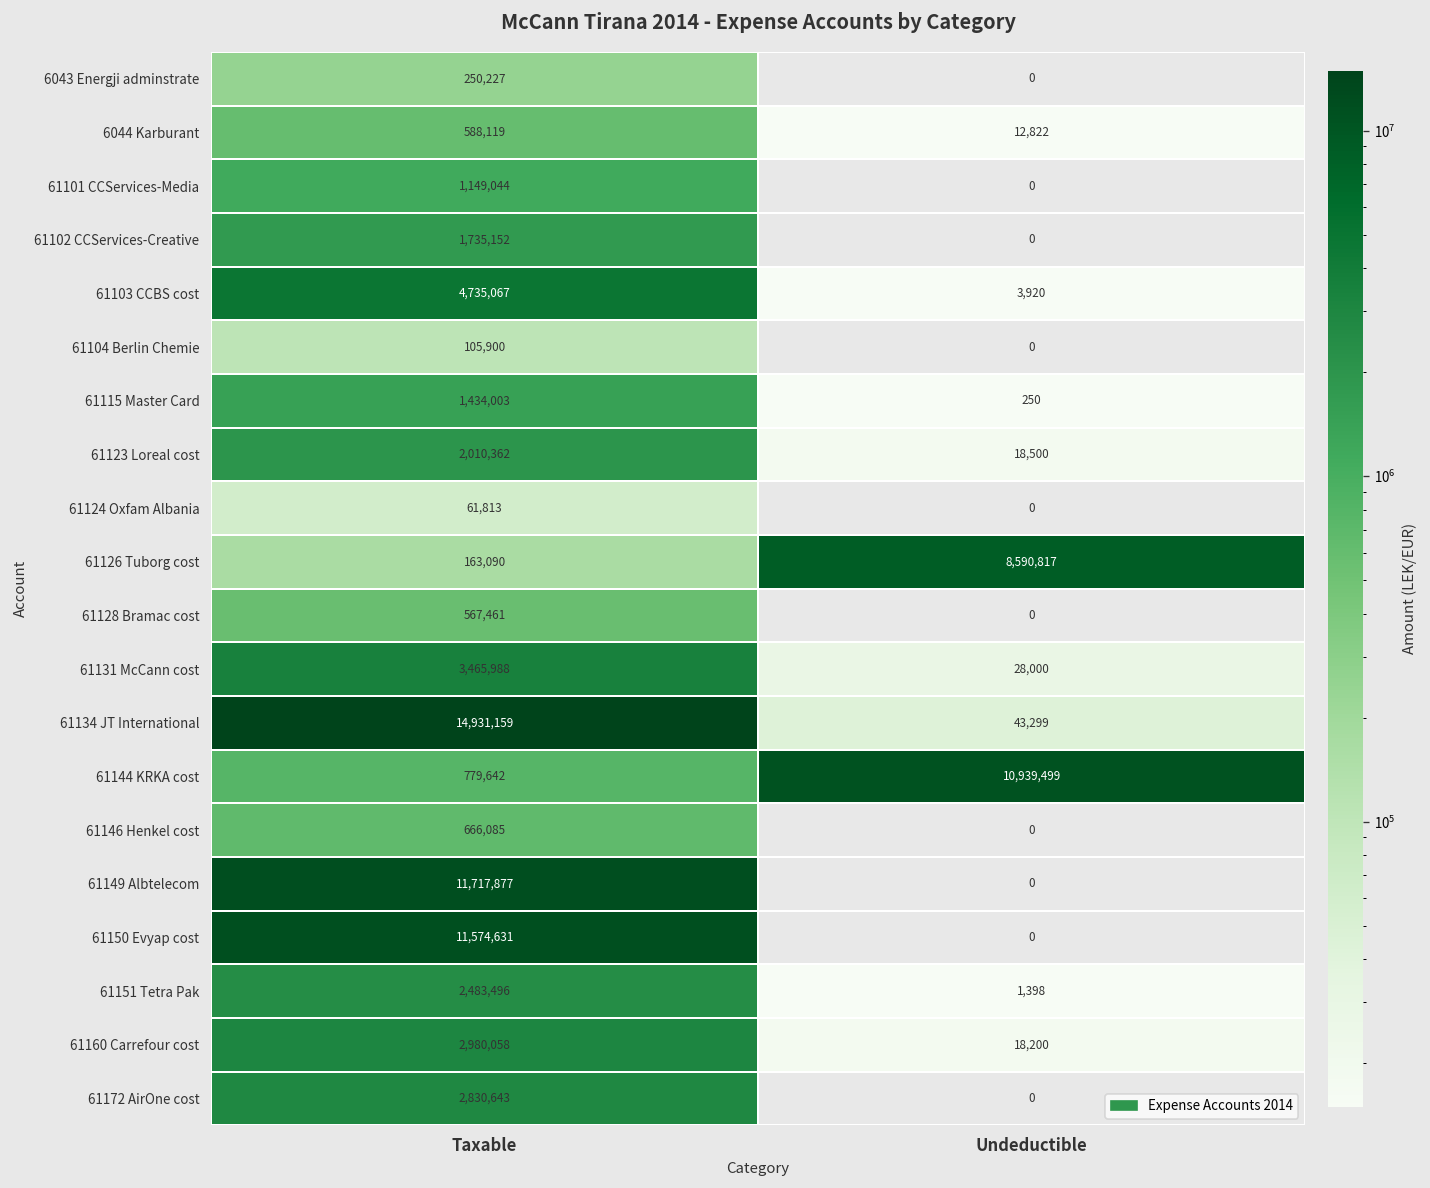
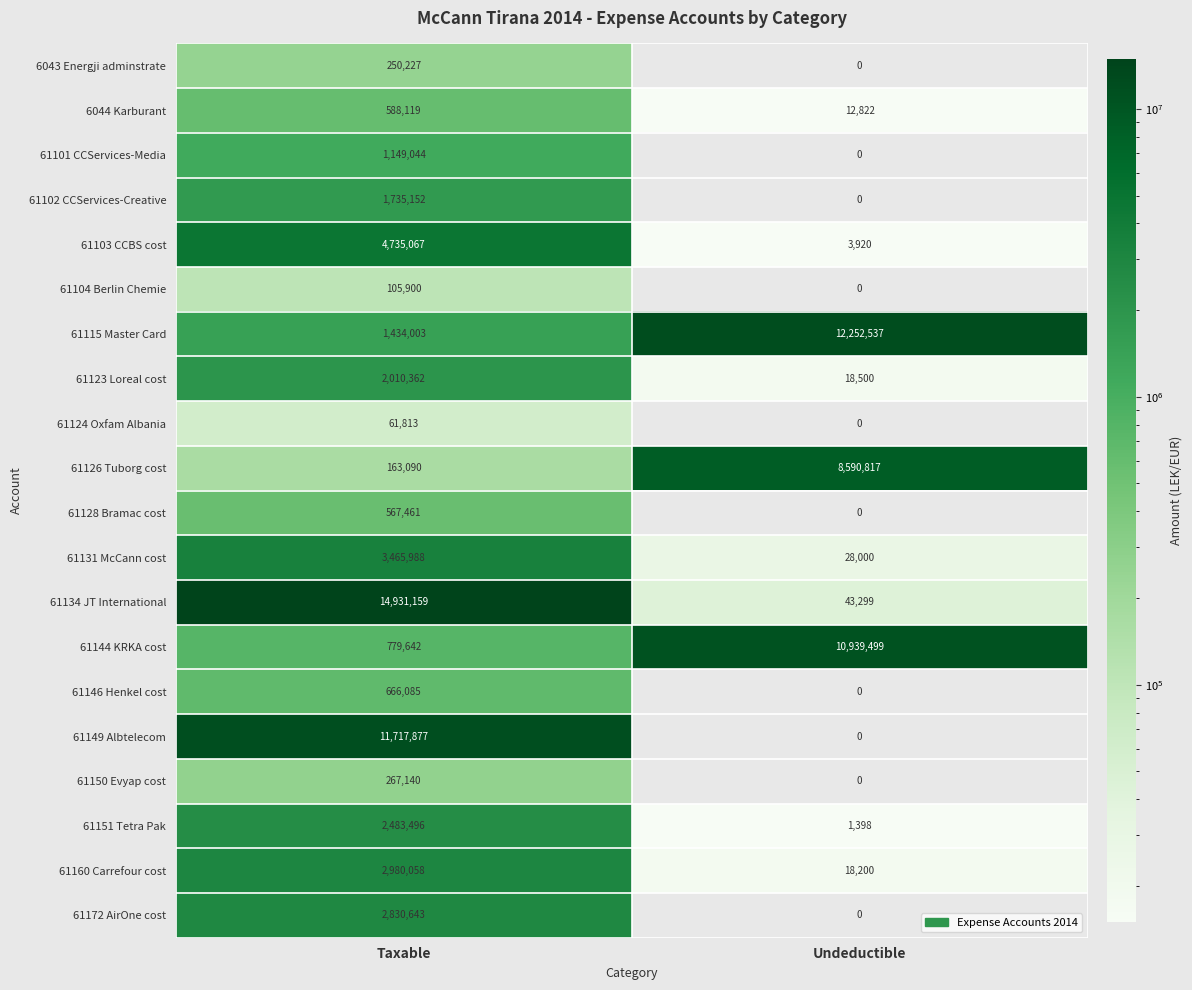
61115 Master Card, Undeductible: 250 -> 12,252,537
61150 Evyap cost, Taxable: 11,574,631 -> 267,140
